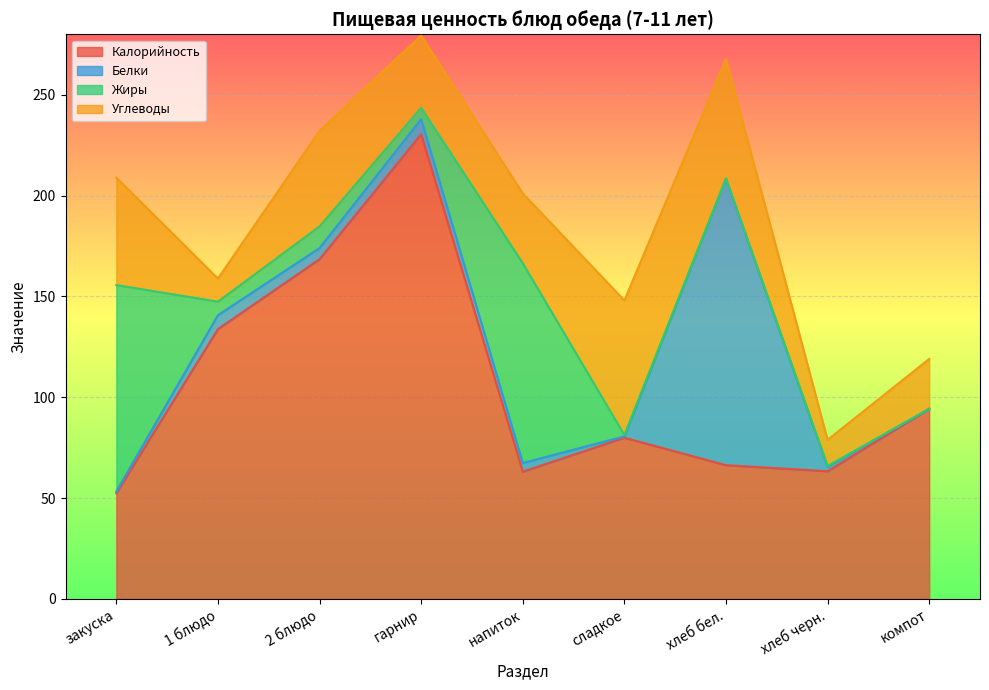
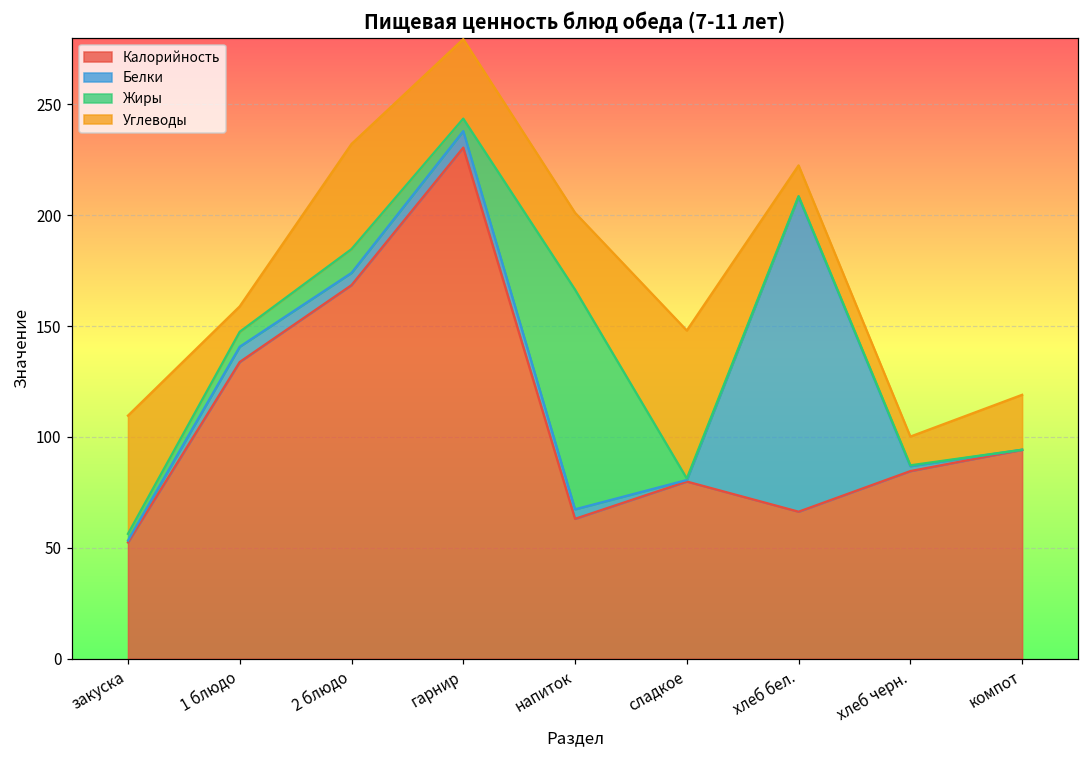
Жиры, закуска: 102 -> 3
Углеводы, хлеб бел.: 59 -> 14
Калорийность, хлеб черн.: 63 -> 85
